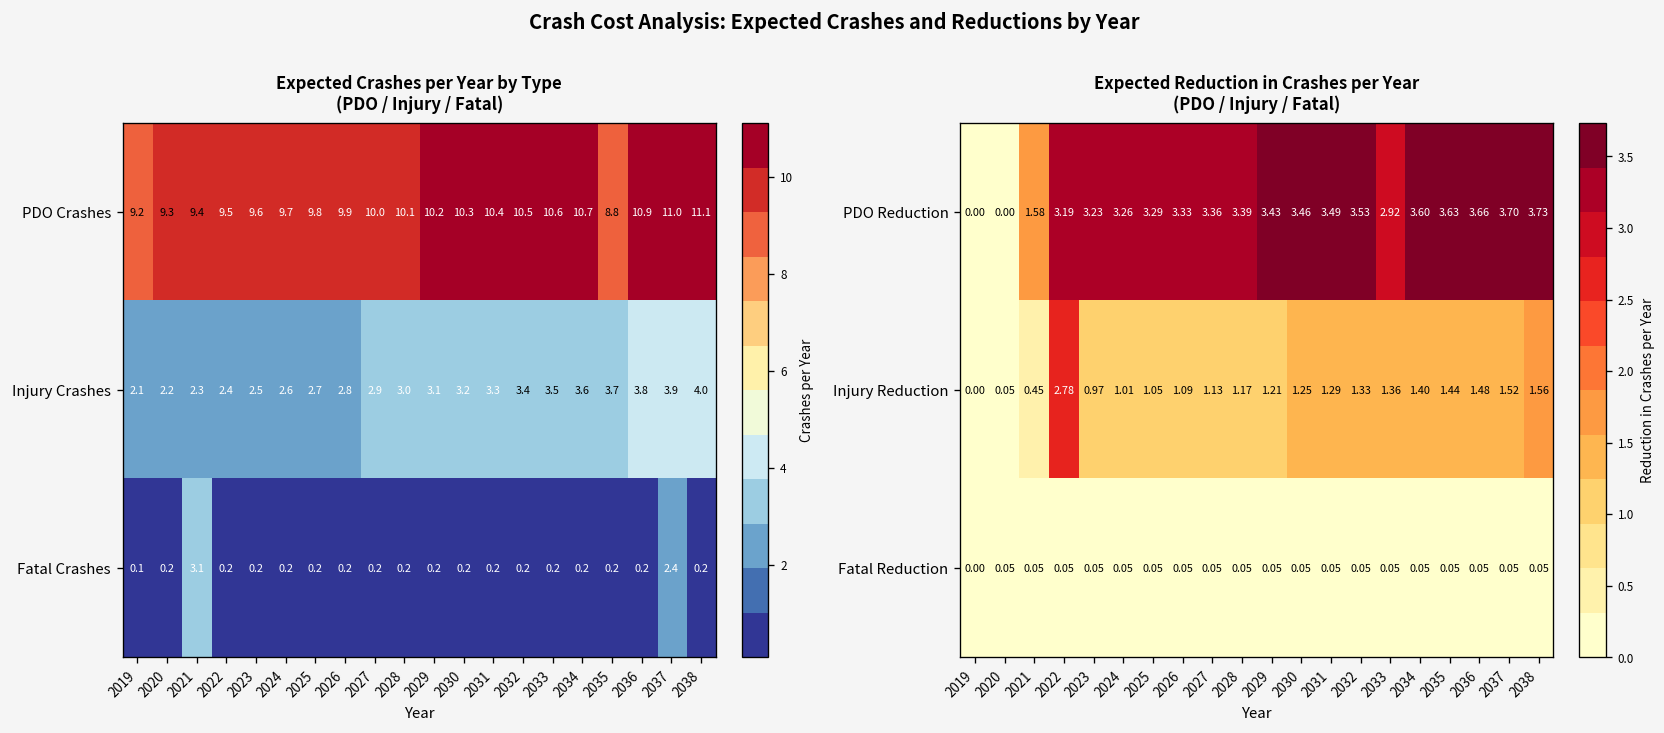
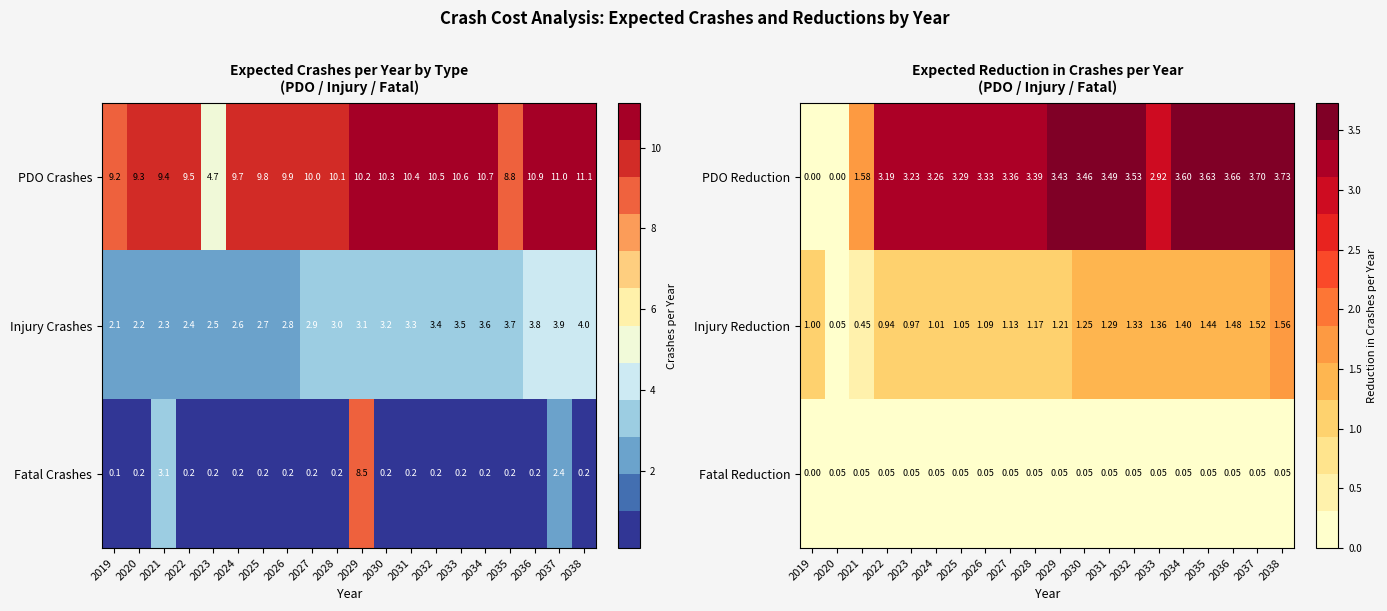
Expected Crashes per Year by Type (PDO / Injury / Fatal), PDO Crashes, 2023: 9.6 -> 4.7
Expected Crashes per Year by Type (PDO / Injury / Fatal), Fatal Crashes, 2029: 0.2 -> 8.5
Expected Reduction in Crashes per Year (PDO / Injury / Fatal), Injury Reduction, 2019: 0.00 -> 1.00
Expected Reduction in Crashes per Year (PDO / Injury / Fatal), Injury Reduction, 2022: 2.78 -> 0.94
